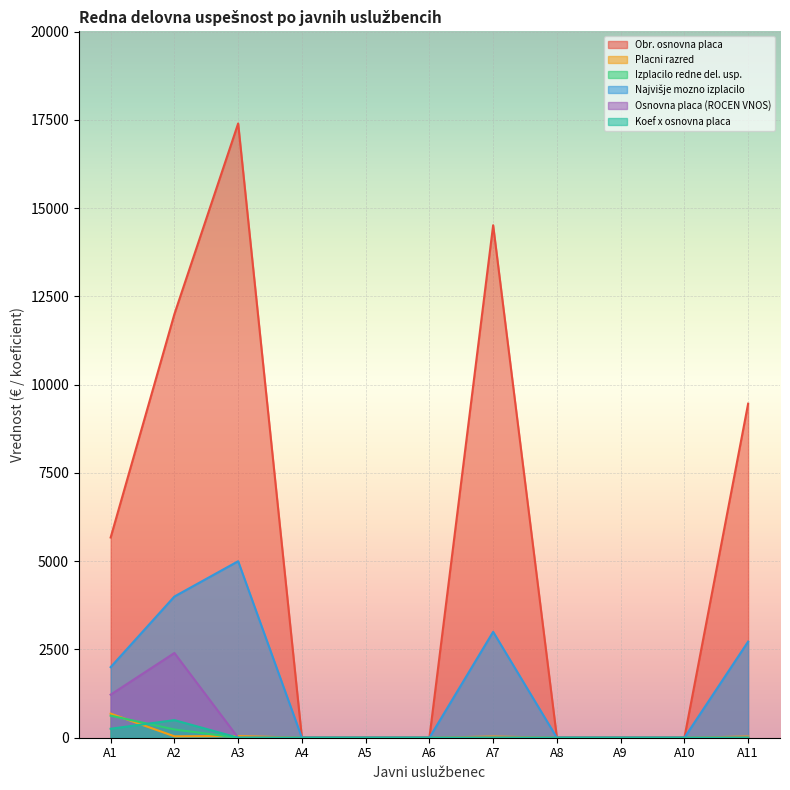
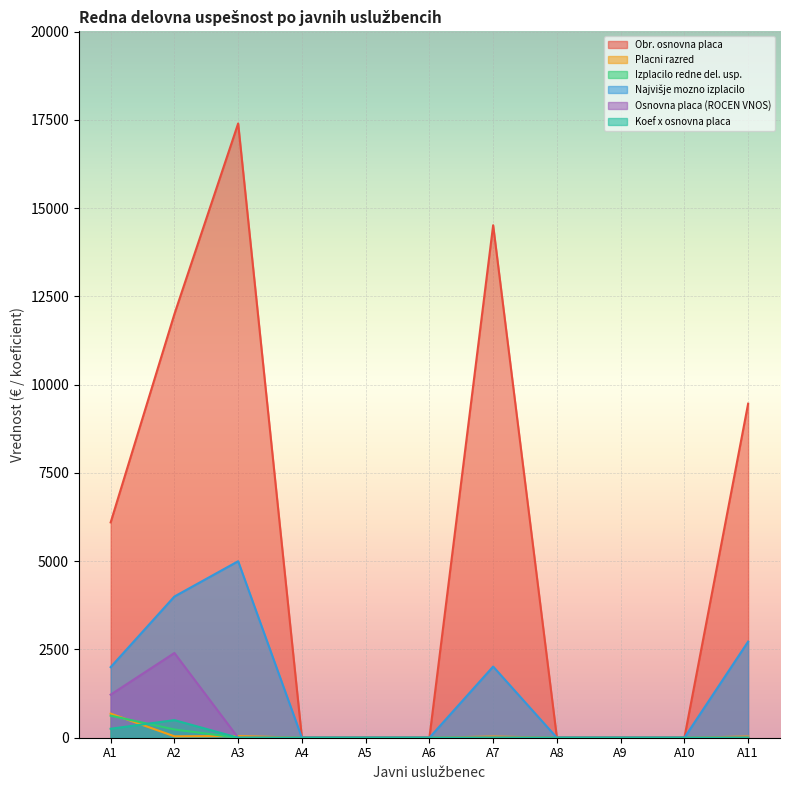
Obr. osnovna placa, A1: 5700 -> 6100
Najvišje mozno izplacilo, A7: 3000 -> 2000
